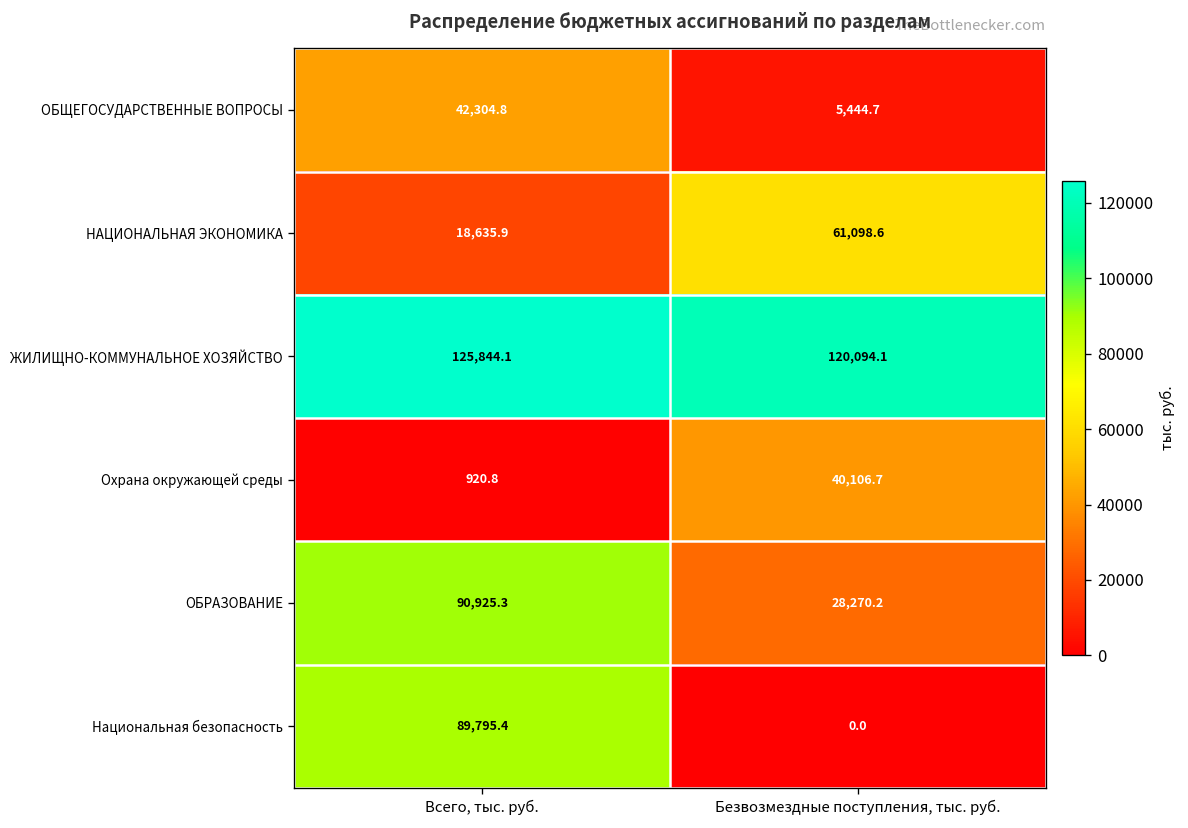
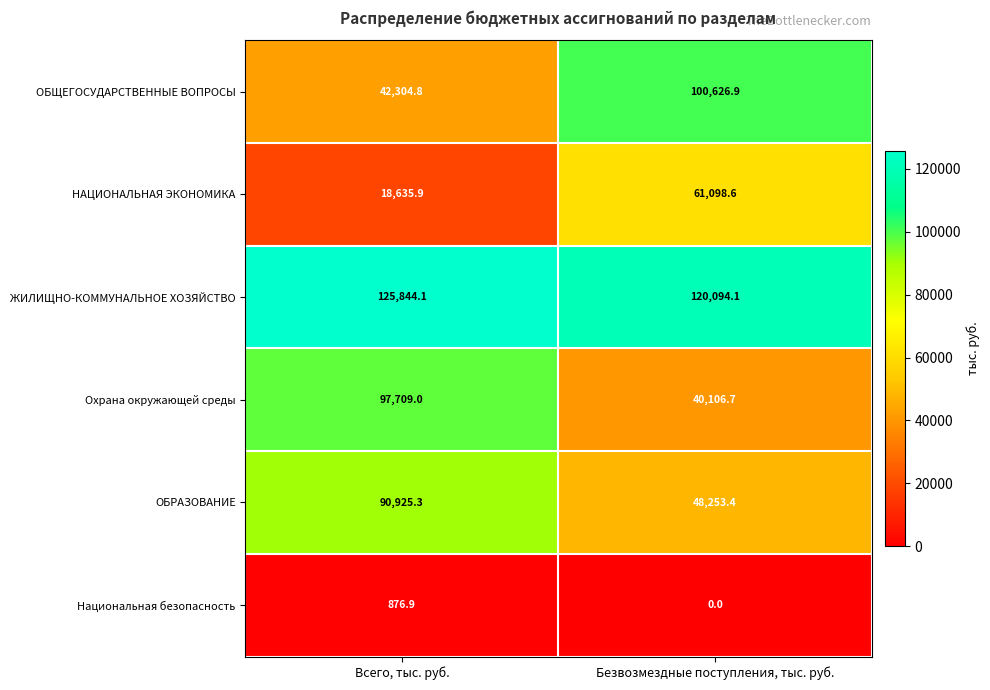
ОБЩЕГОСУДАРСТВЕННЫЕ ВОПРОСЫ, Безвозмездные поступления, тыс. руб.: 5,444.7 -> 100,626.9
Охрана окружающей среды, Всего, тыс. руб.: 920.8 -> 97,709.0
ОБРАЗОВАНИЕ, Безвозмездные поступления, тыс. руб.: 28,270.2 -> 48,253.4
Национальная безопасность, Всего, тыс. руб.: 89,795.4 -> 876.9
